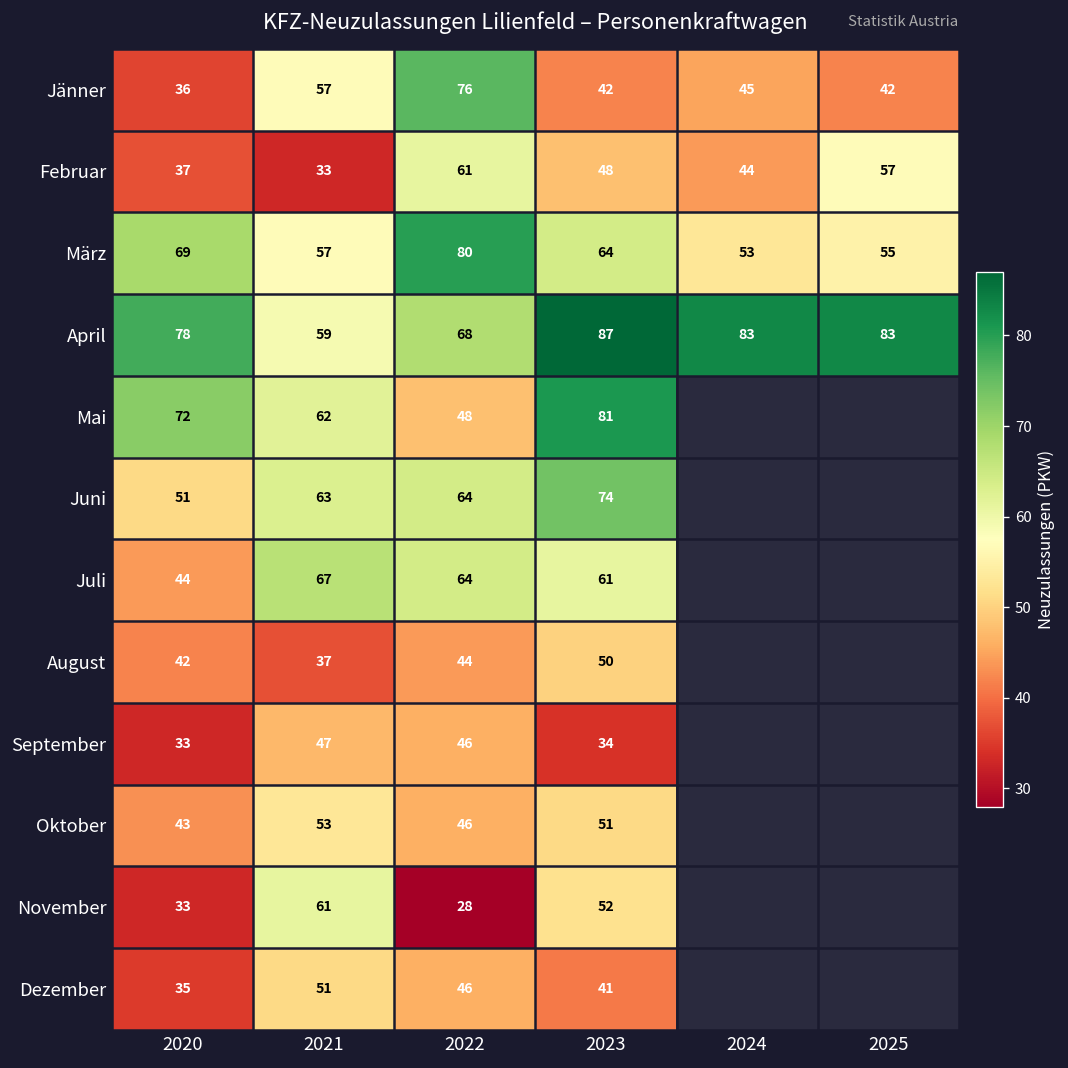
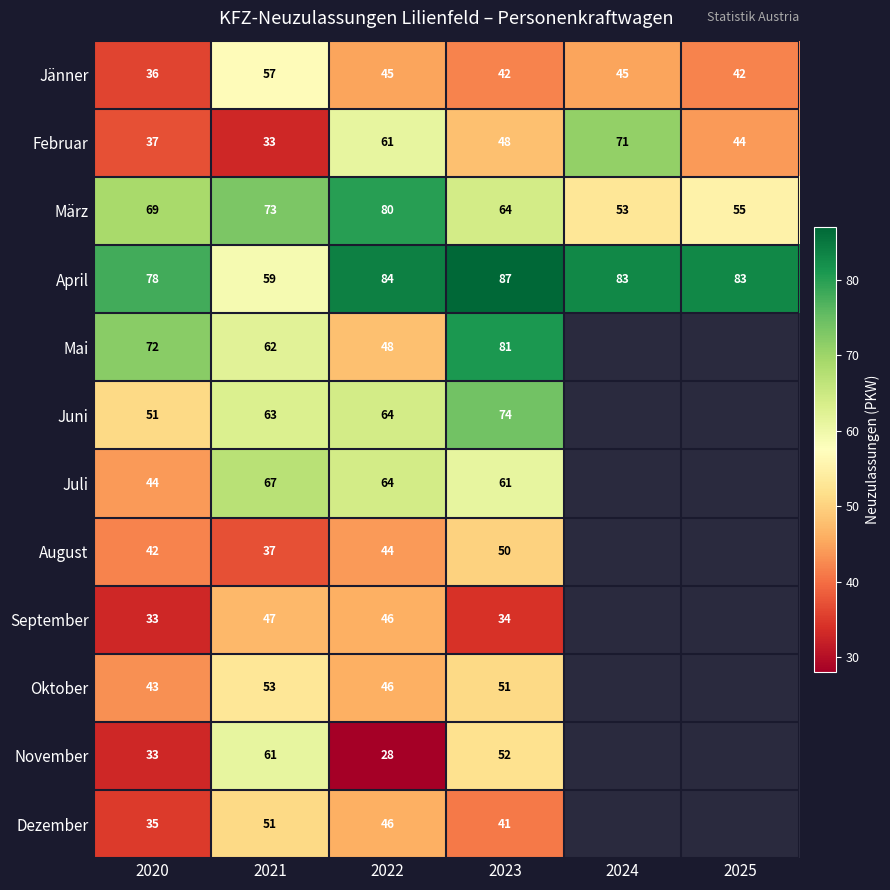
Jänner, 2022: 76 -> 45
Februar, 2024: 44 -> 71
Februar, 2025: 57 -> 44
März, 2021: 57 -> 73
April, 2022: 68 -> 84
